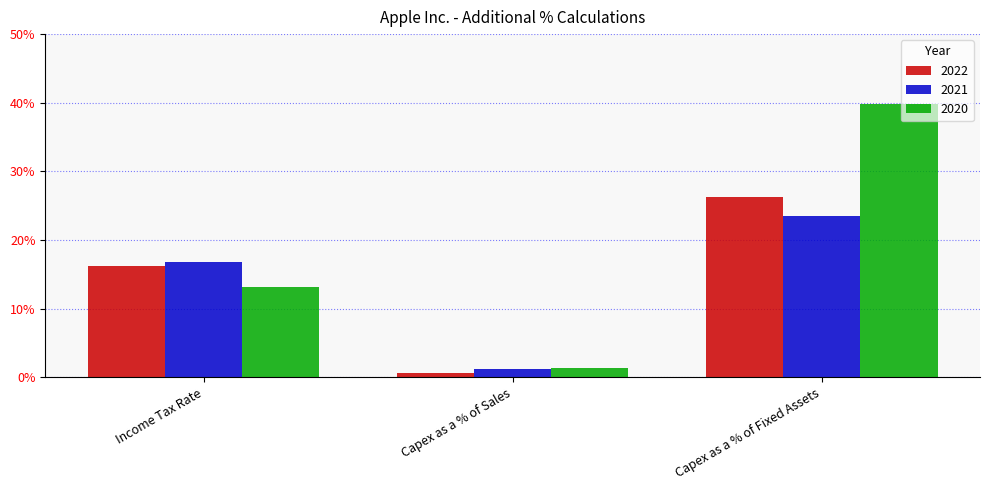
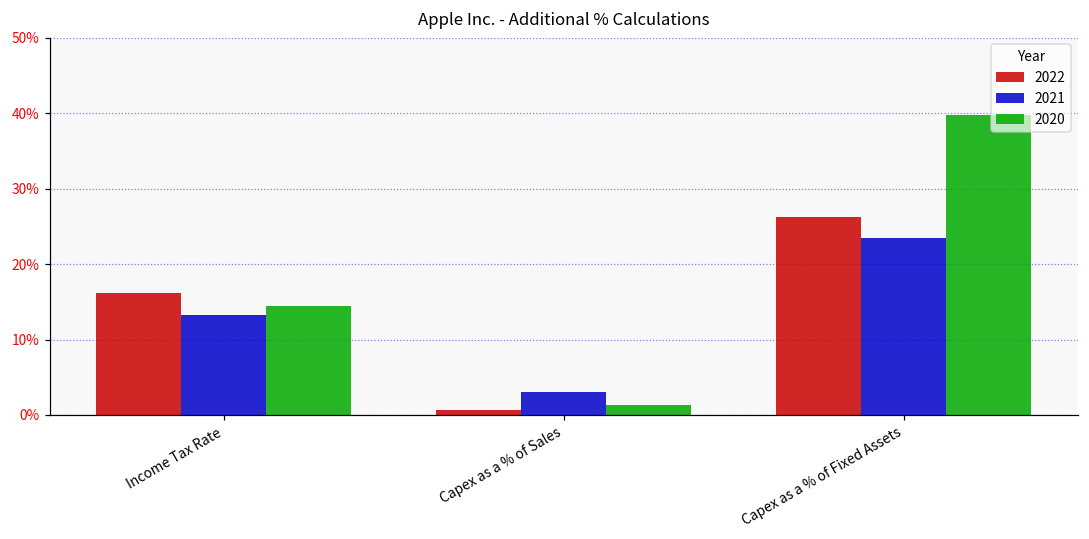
2021, Income Tax Rate: 17% -> 13%
2020, Income Tax Rate: 13% -> 14%
2021, Capex as a % of Sales: 1% -> 3%
